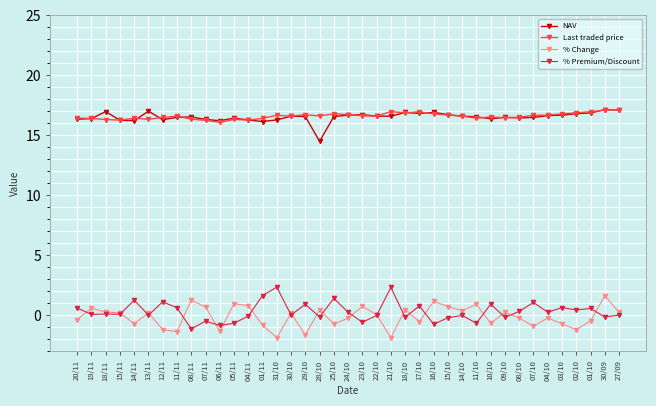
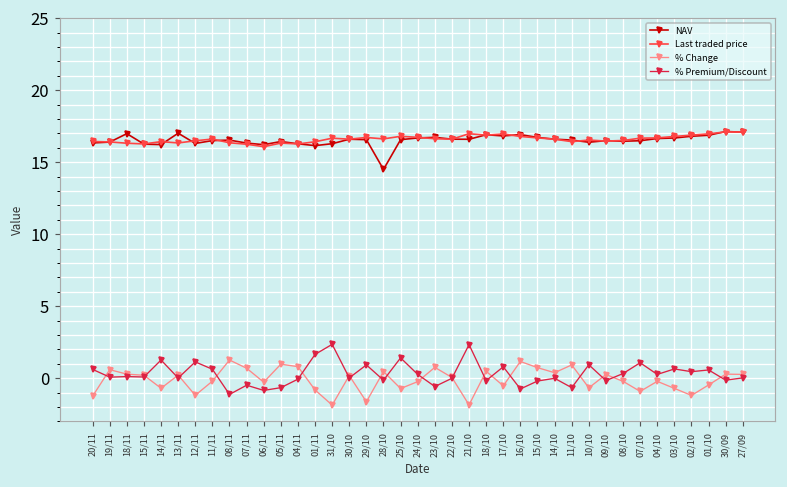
% Change, 20/11: -0.4 -> -1.3
% Change, 11/11: -1.4 -> -0.2
% Change, 06/11: -1.3 -> -0.3
% Change, 30/09: 1.6 -> 0.3
